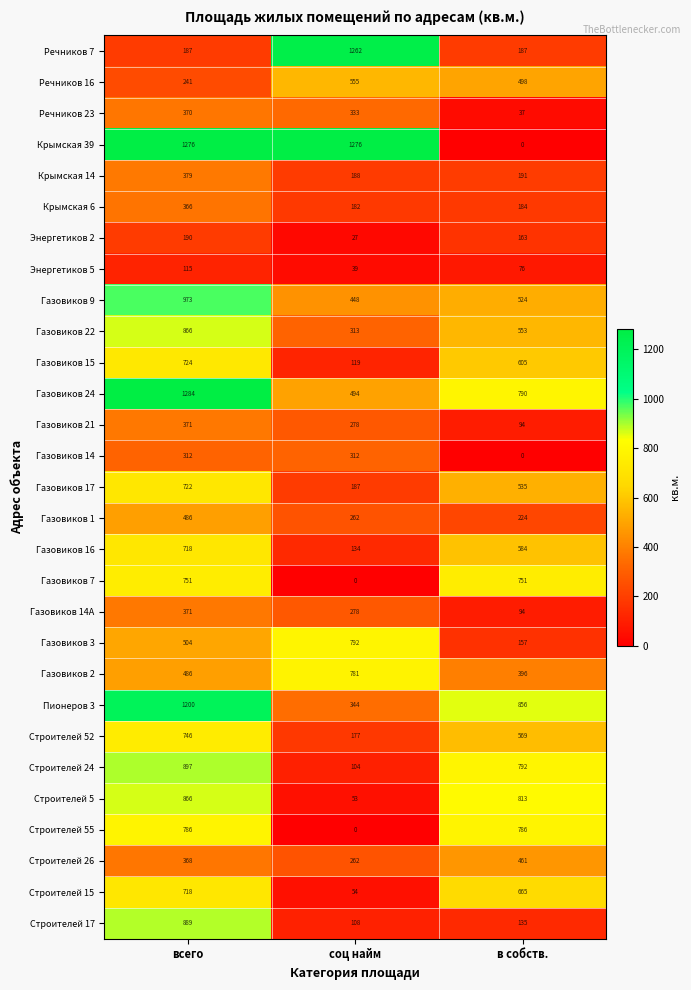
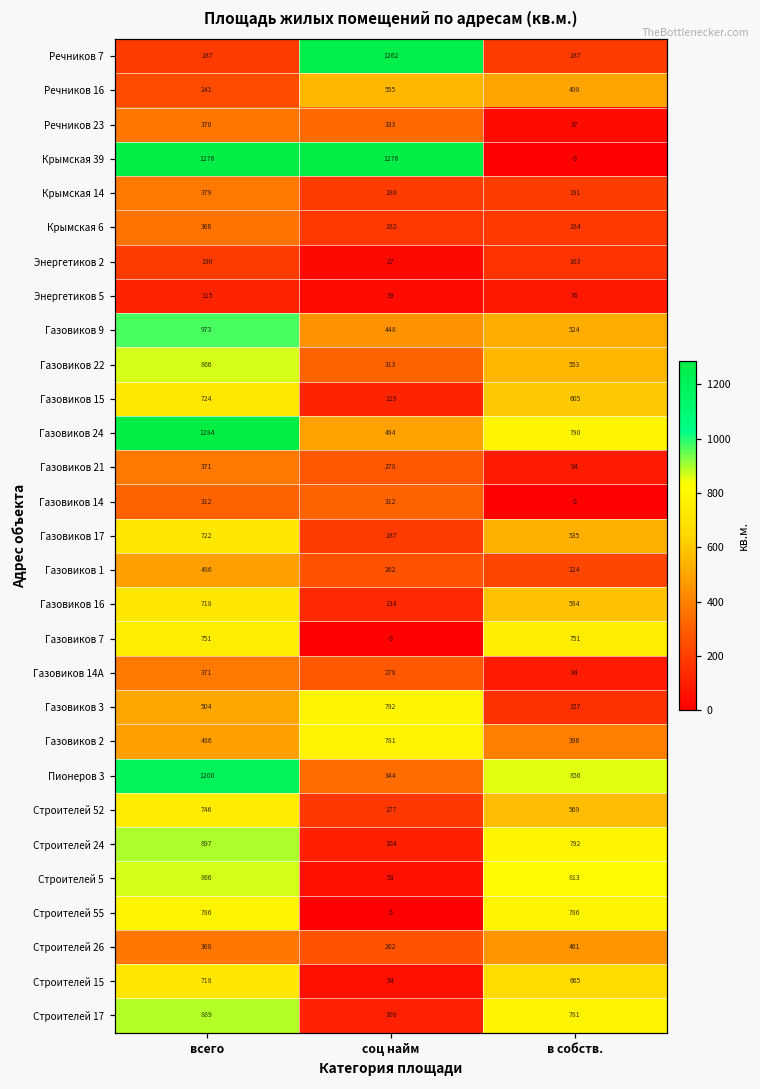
Строителей 17, в собств.: 135 -> 781
